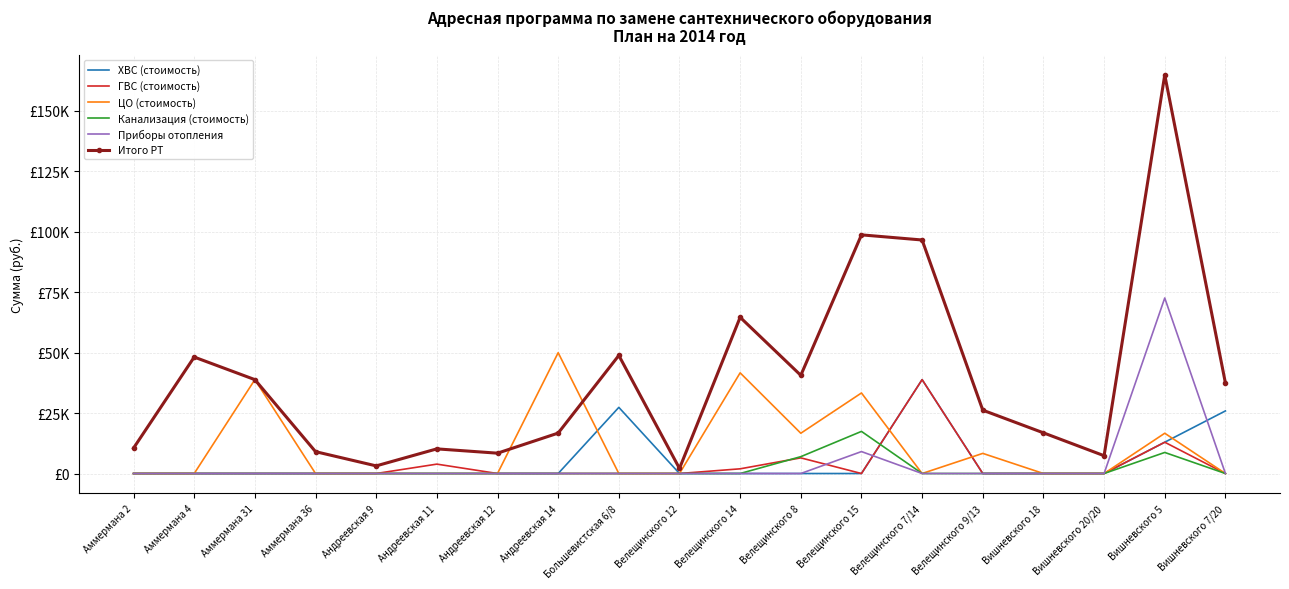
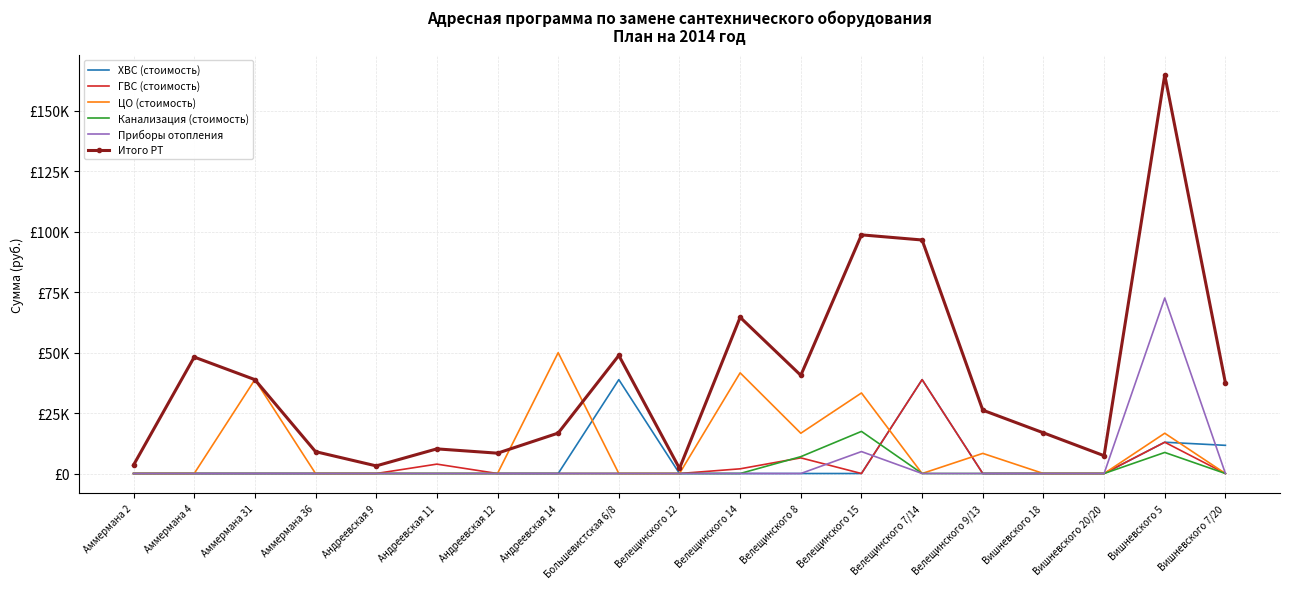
Итого РТ, Аммермана 2: £11000 -> £4000
ХВС (стоимость), Большевистская 6/8: £27000 -> £39000
ХВС (стоимость), Вишневского 7/20: £26000 -> £12000
